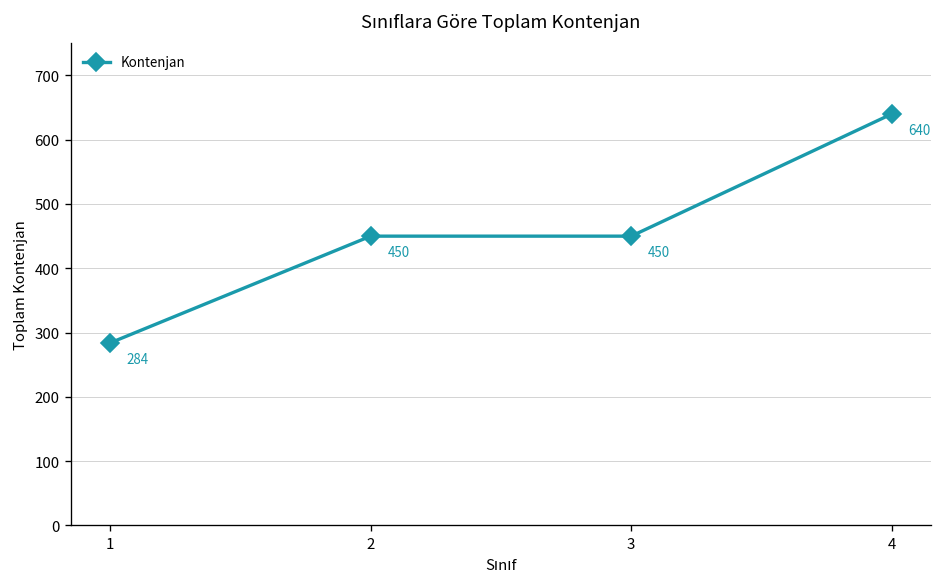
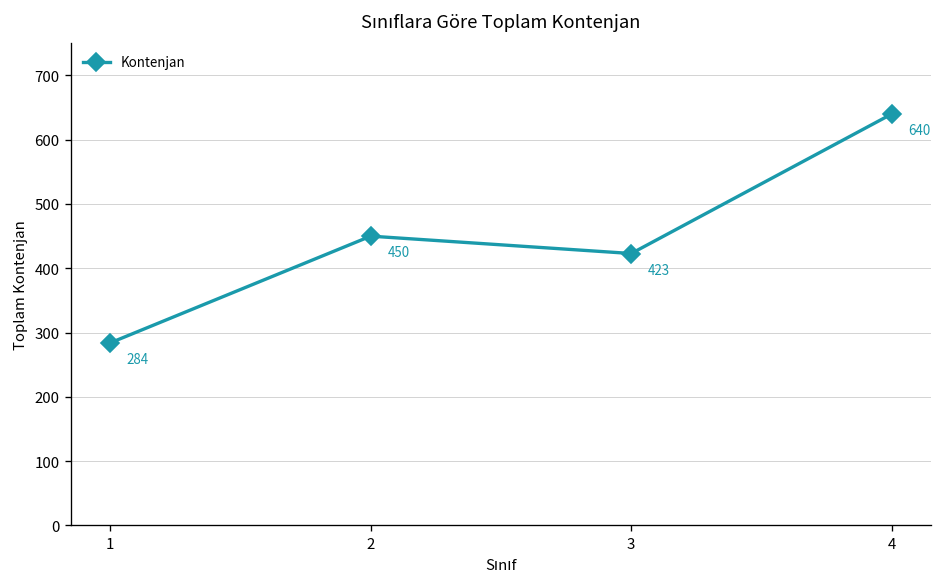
3: 450 -> 423
